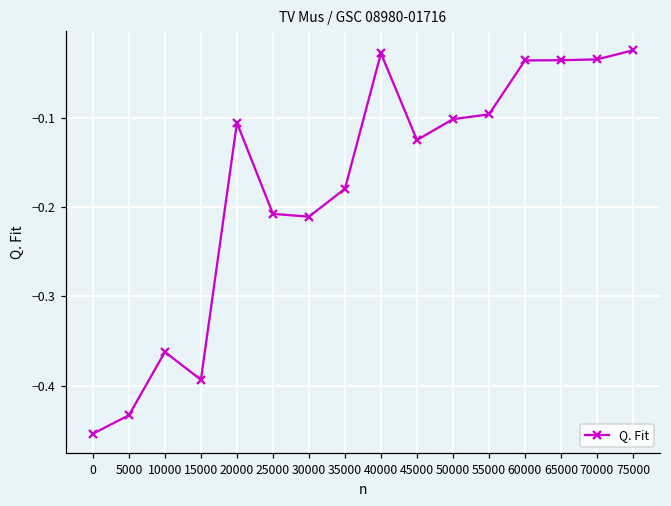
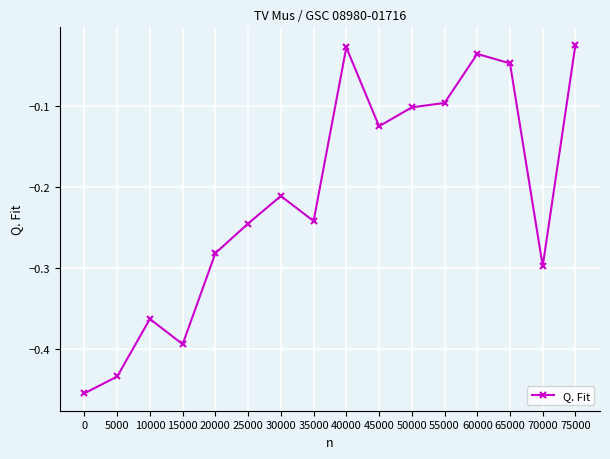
20000: -0.11 -> -0.28
25000: -0.21 -> -0.24
35000: -0.18 -> -0.24
65000: -0.04 -> -0.05
70000: -0.03 -> -0.30
